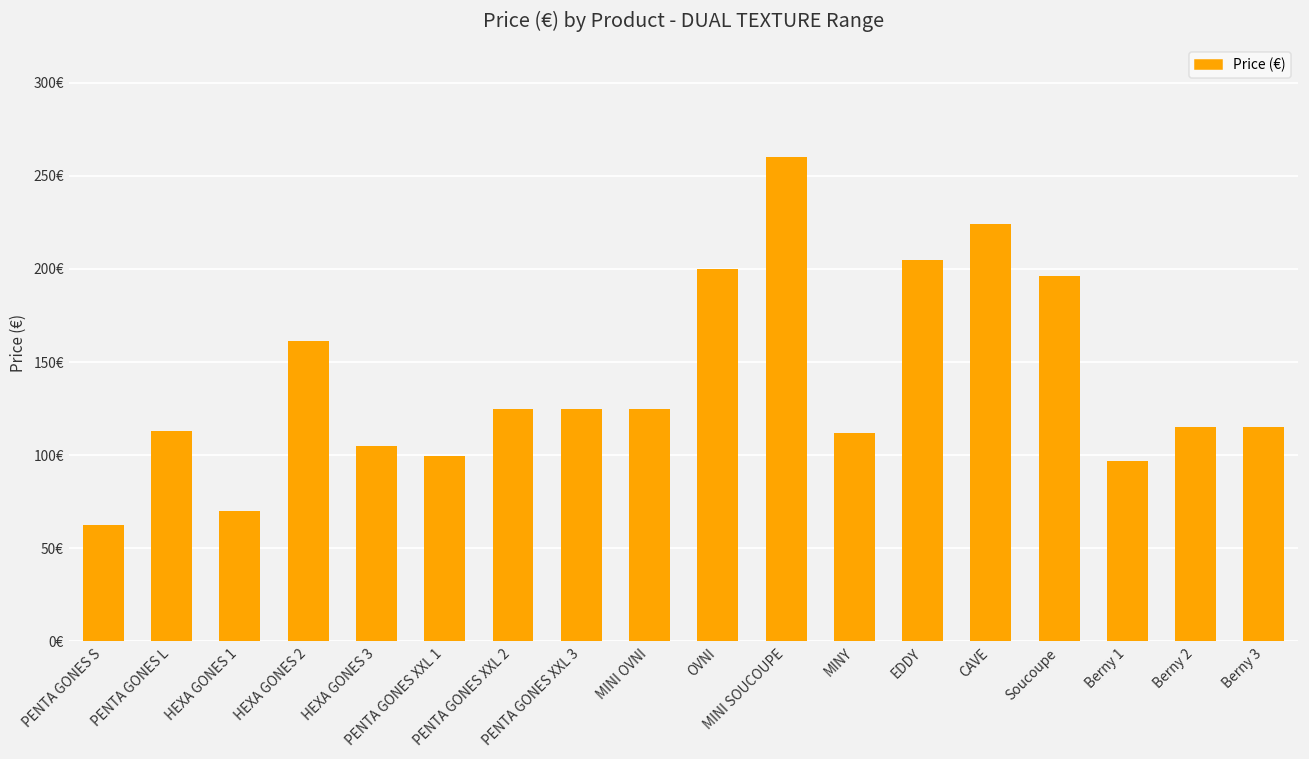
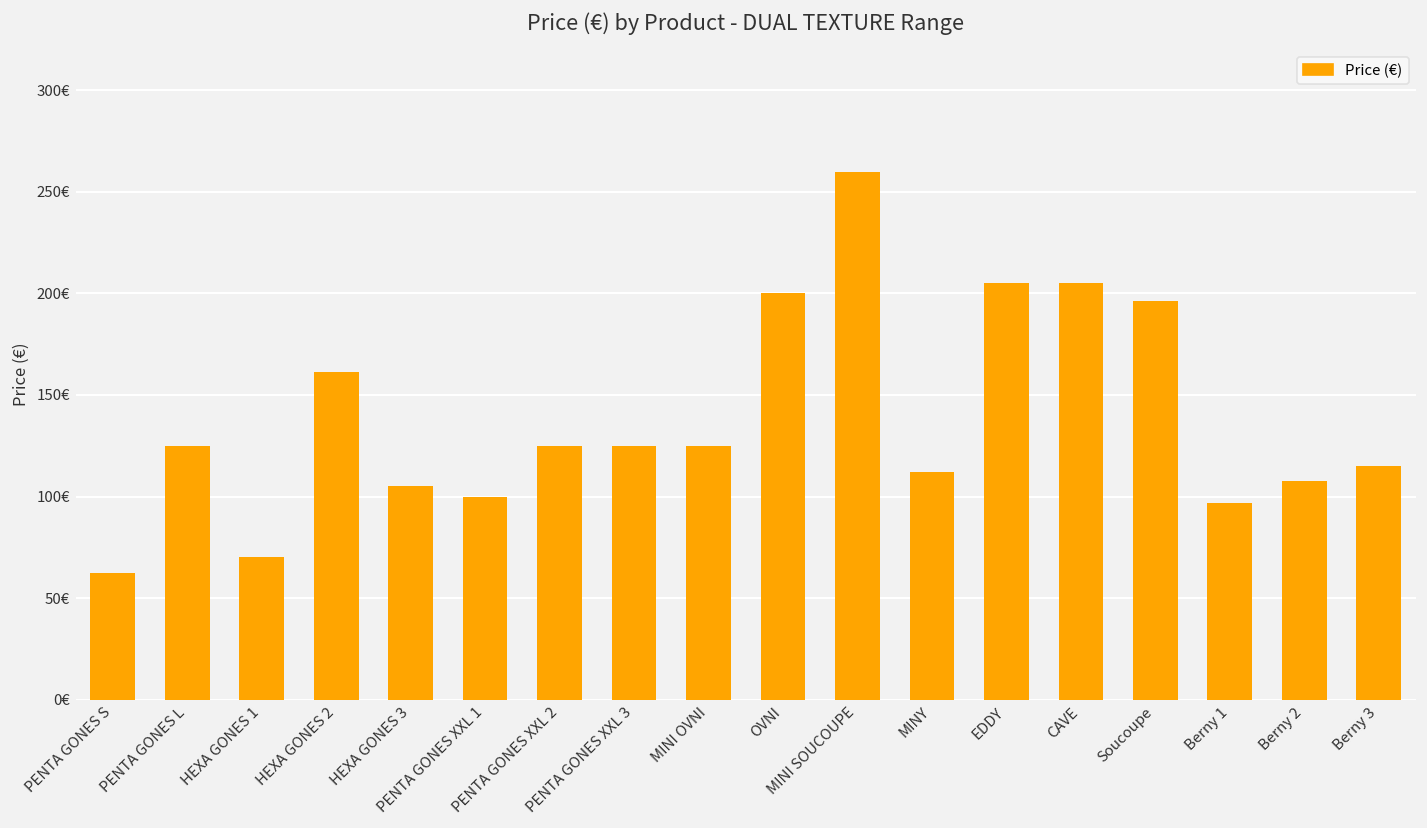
PENTA GONES L: 113€ -> 125€
CAVE: 224€ -> 205€
Berny 2: 115€ -> 107€
